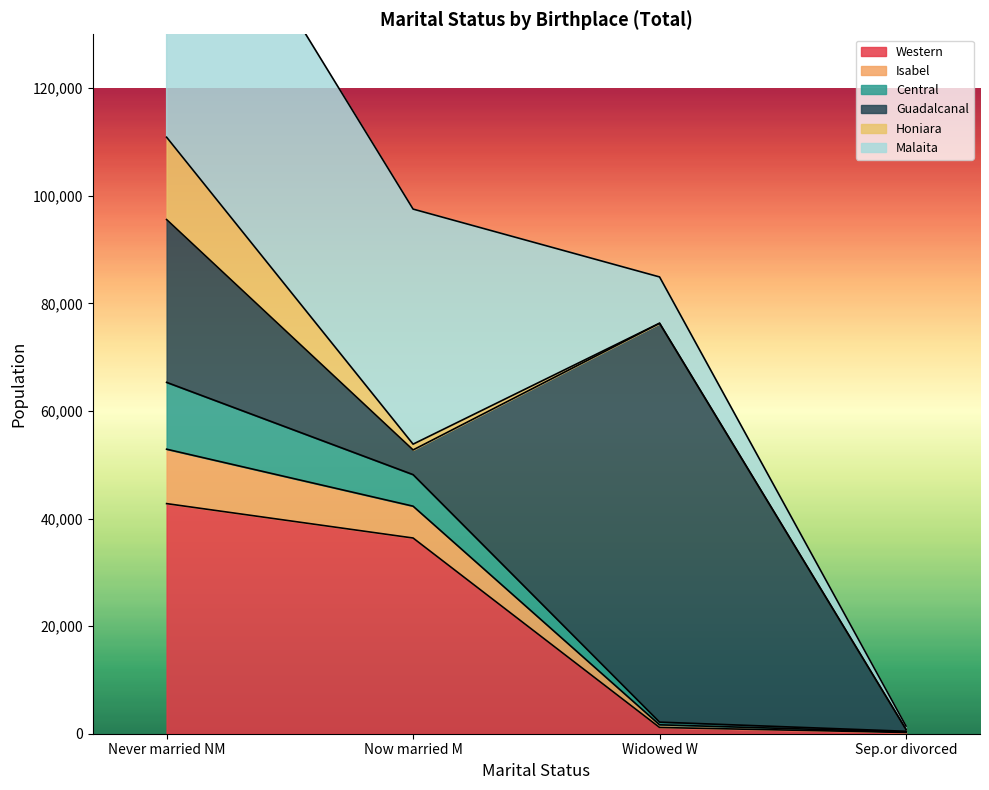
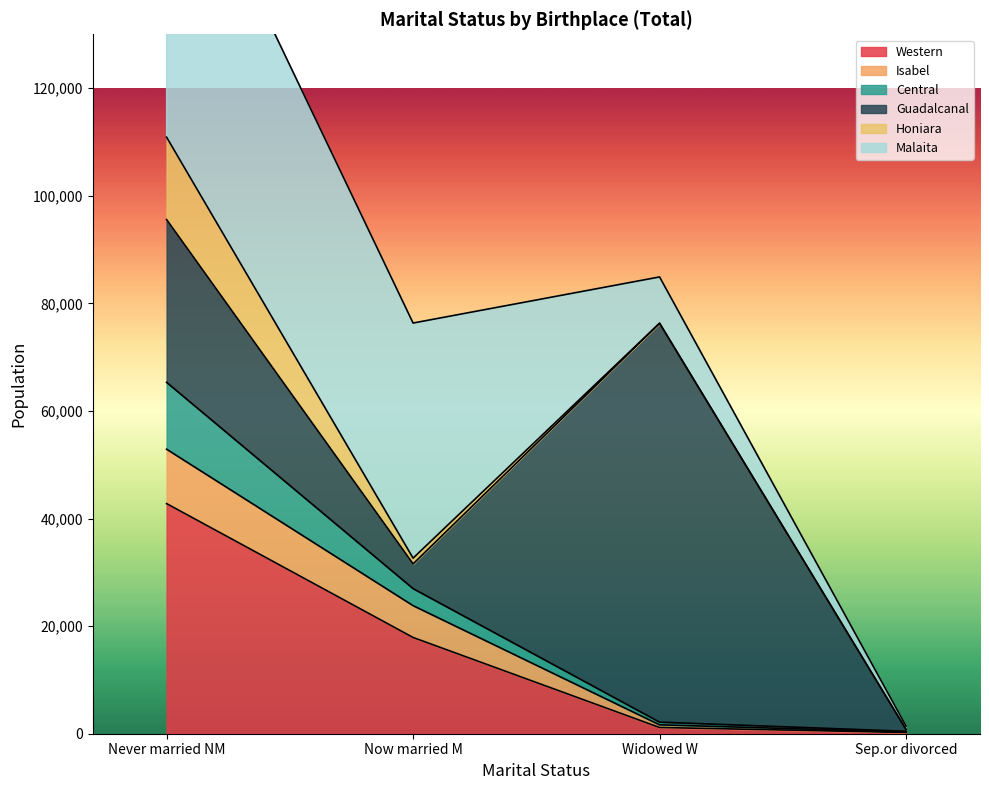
Western, Now married M: 36,000 -> 18,000
Central, Now married M: 6,000 -> 3,000
